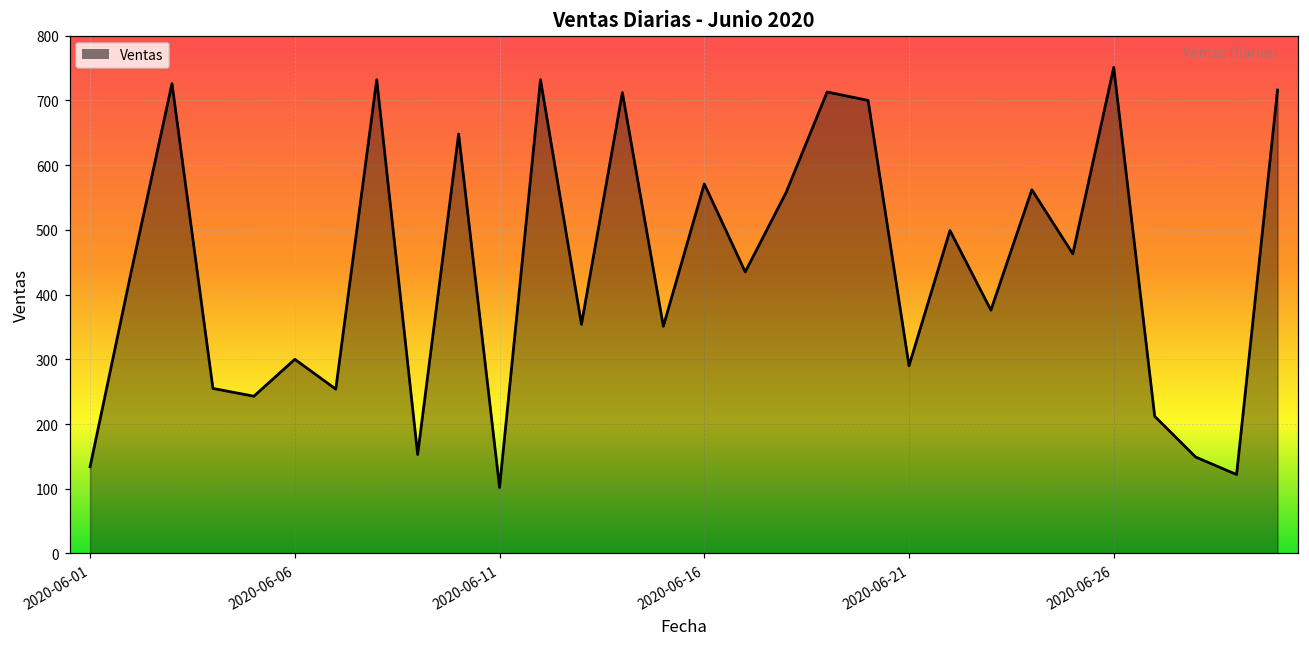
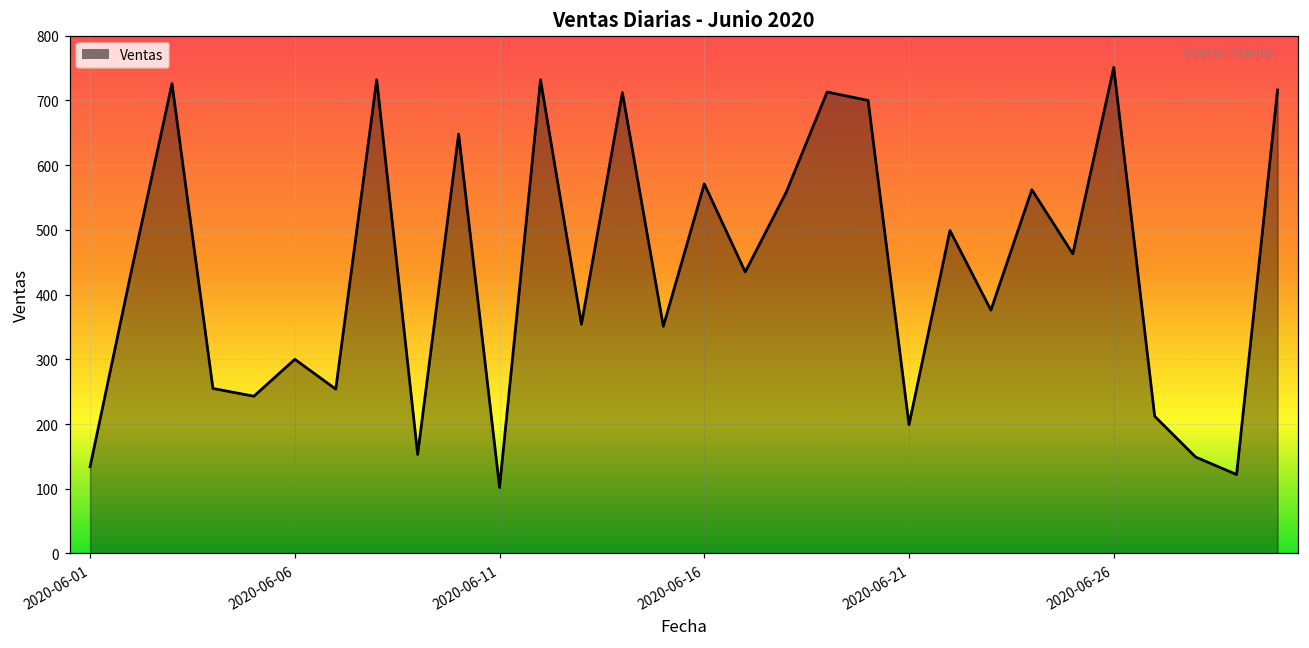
2020-06-21: 290 -> 200
